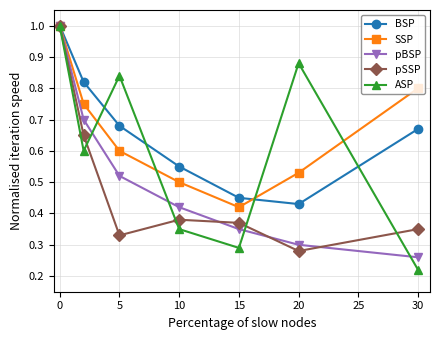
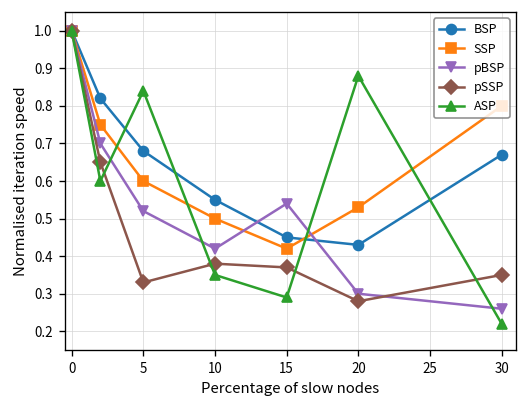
pBSP, 15: 0.35 -> 0.54
